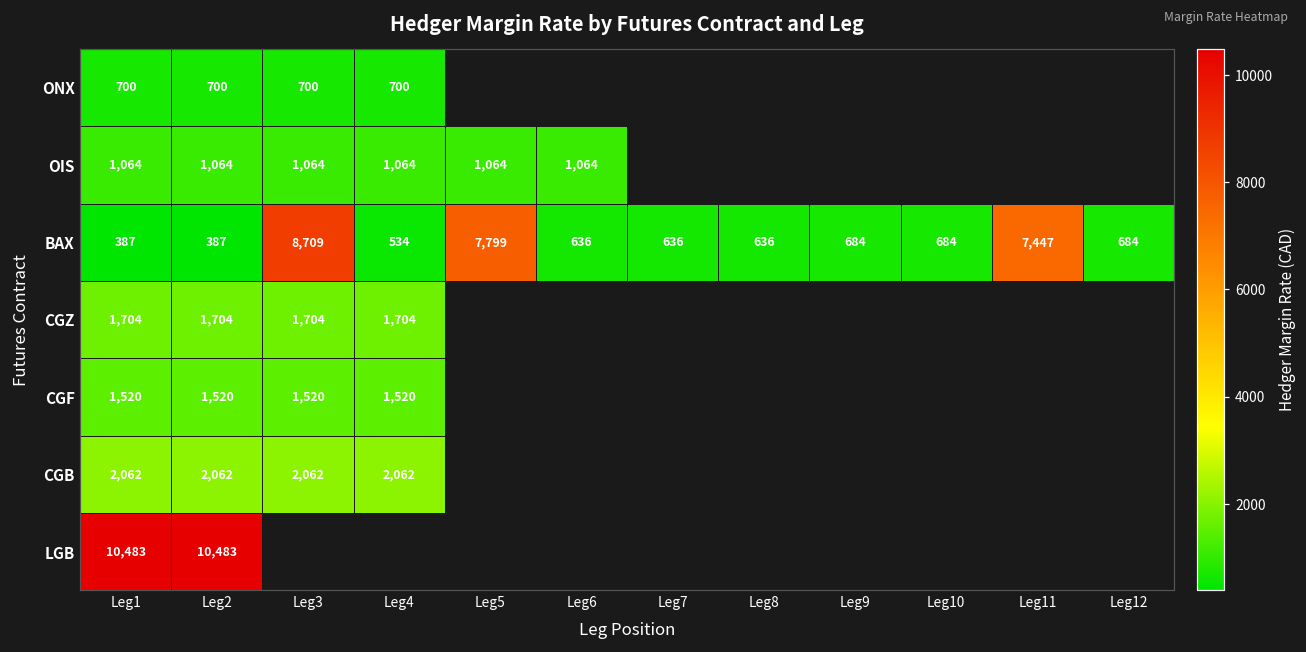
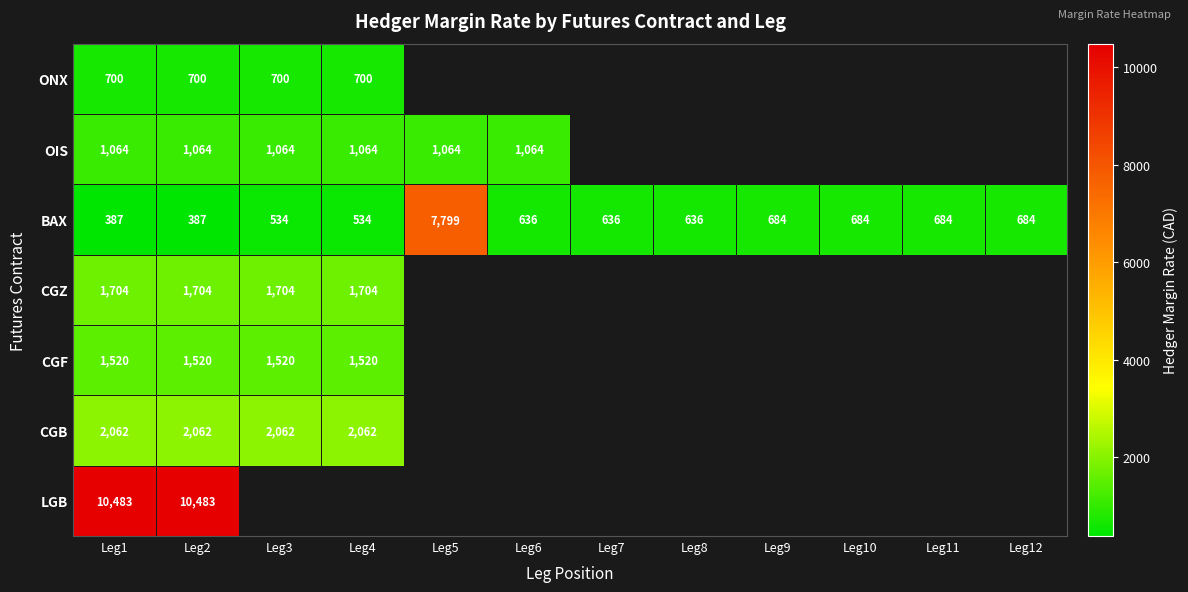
BAX, Leg3: 8,709 -> 534
BAX, Leg11: 7,447 -> 684
